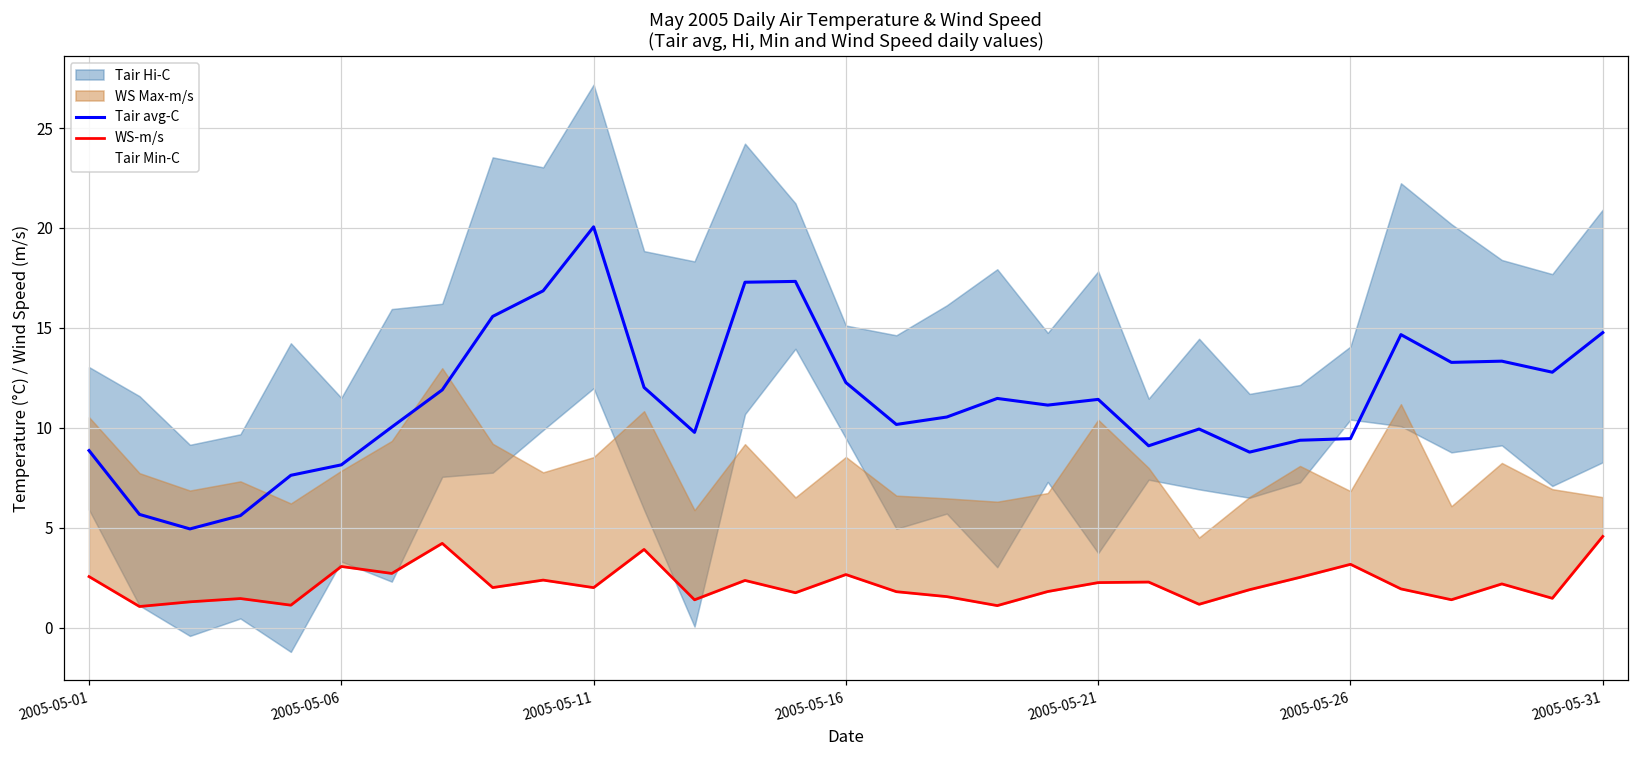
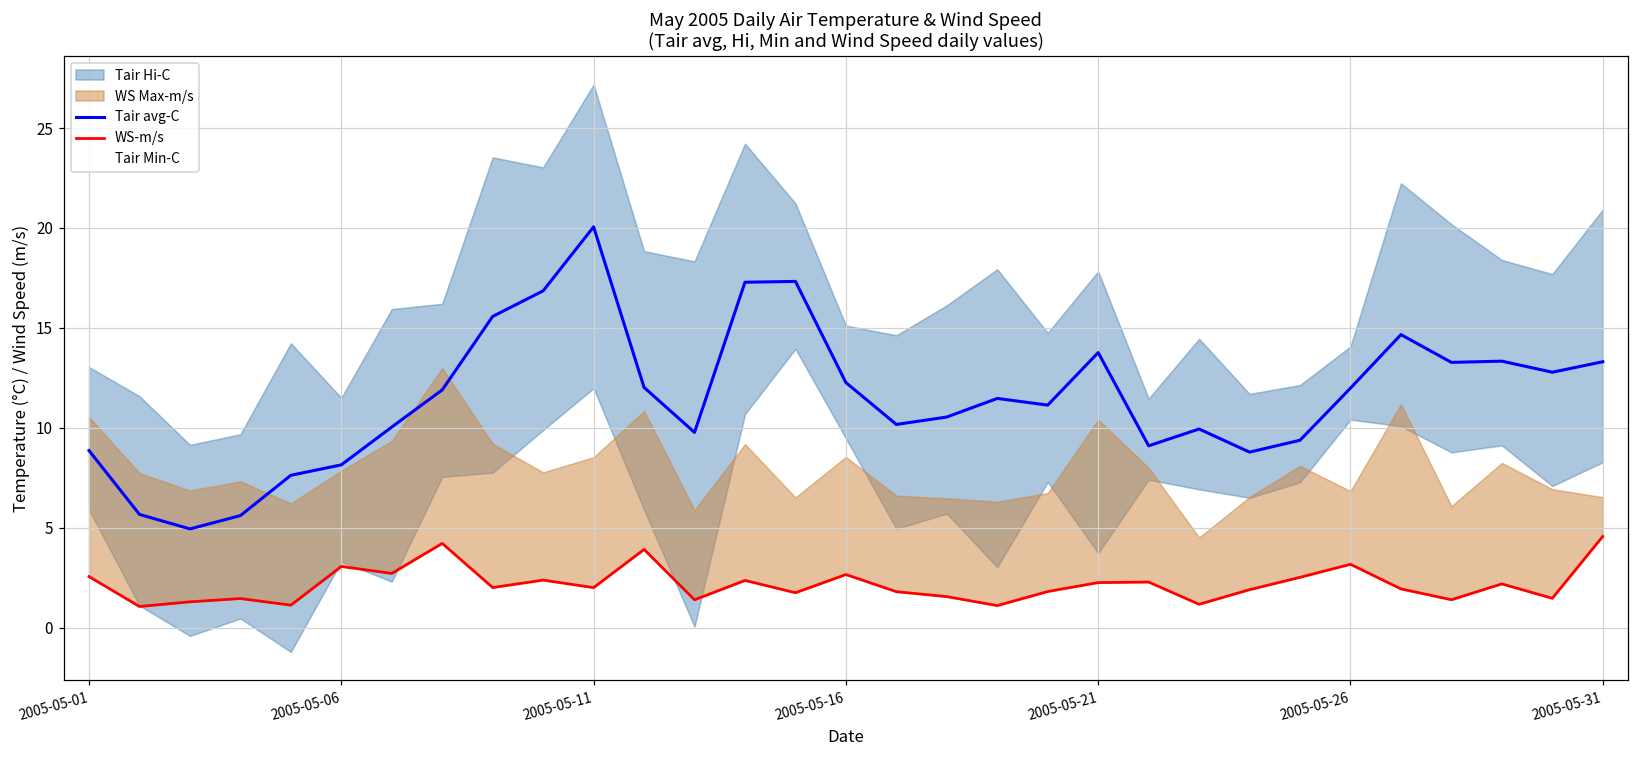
Tair avg-C, 2005-05-21: 11.4 -> 13.8
Tair avg-C, 2005-05-26: 9.5 -> 12.0
Tair avg-C, 2005-05-31: 14.8 -> 13.3
